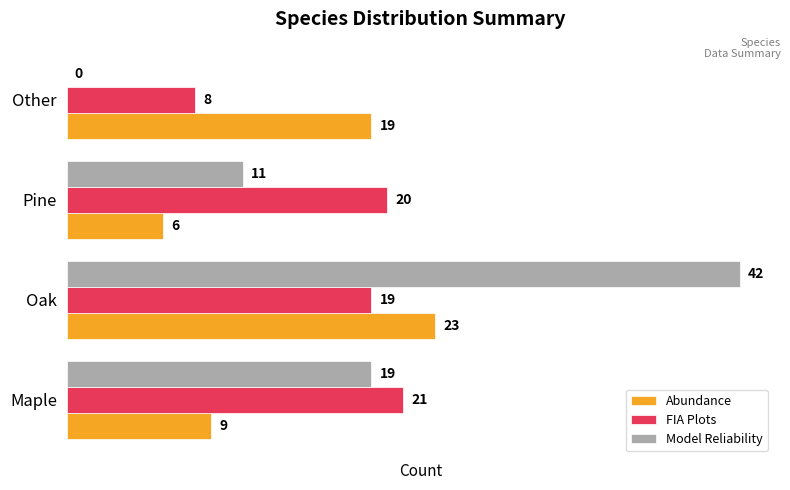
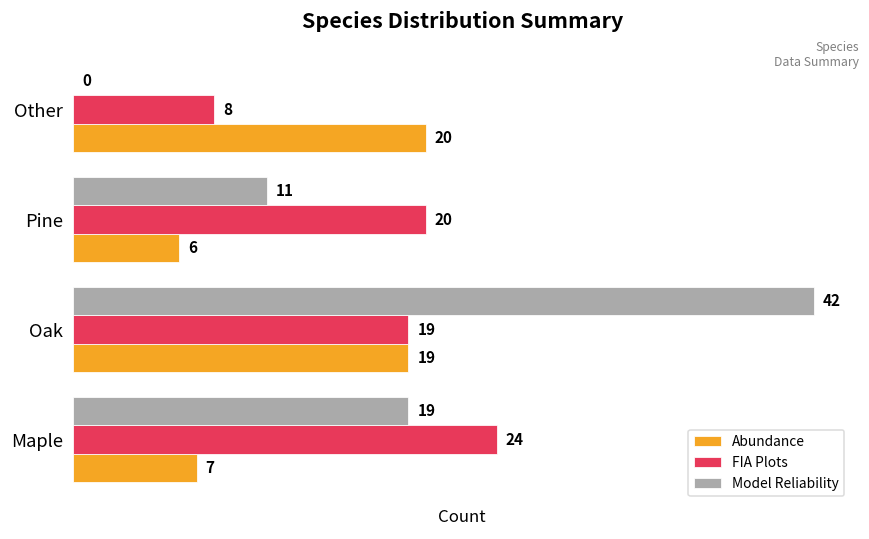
Abundance, Other: 19 -> 20
Abundance, Oak: 23 -> 19
FIA Plots, Maple: 21 -> 24
Abundance, Maple: 9 -> 7
